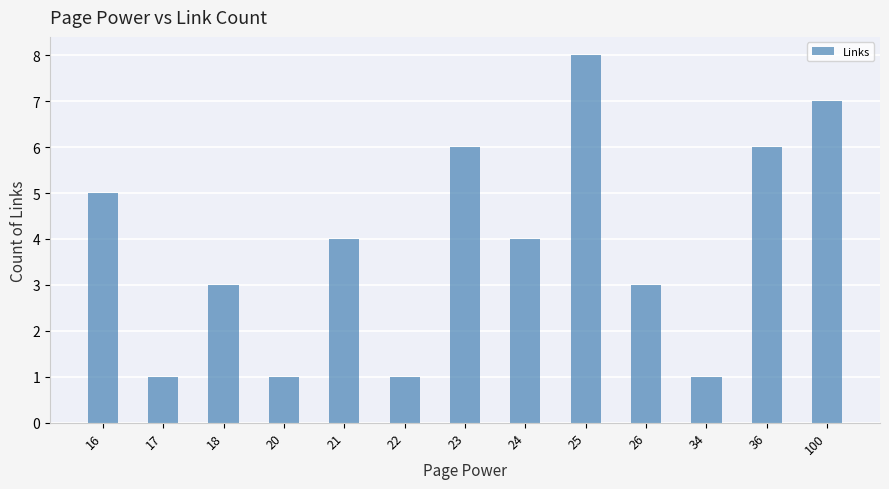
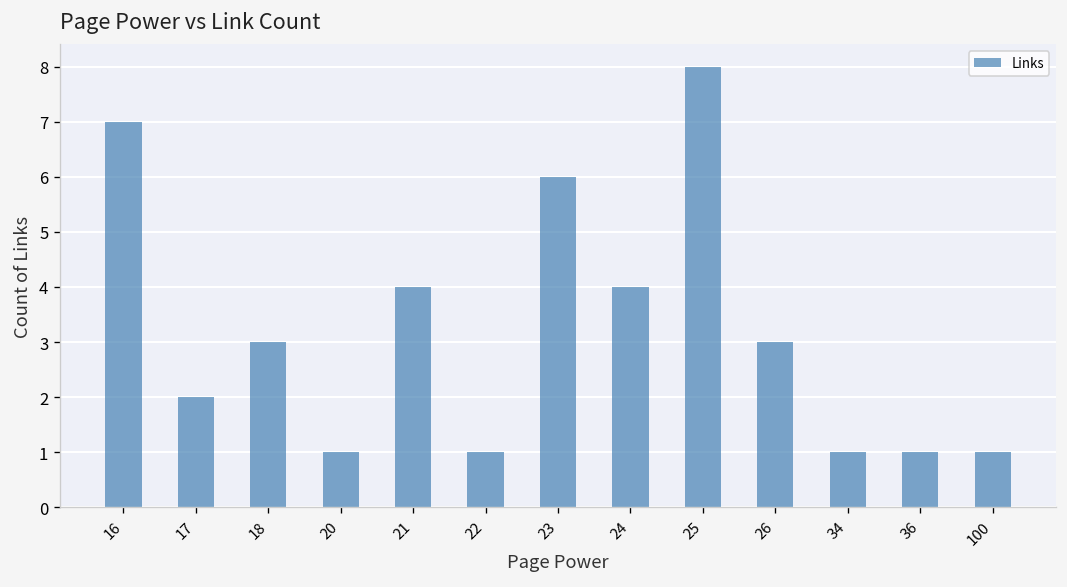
16: 5 -> 7
17: 1 -> 2
36: 6 -> 1
100: 7 -> 1
